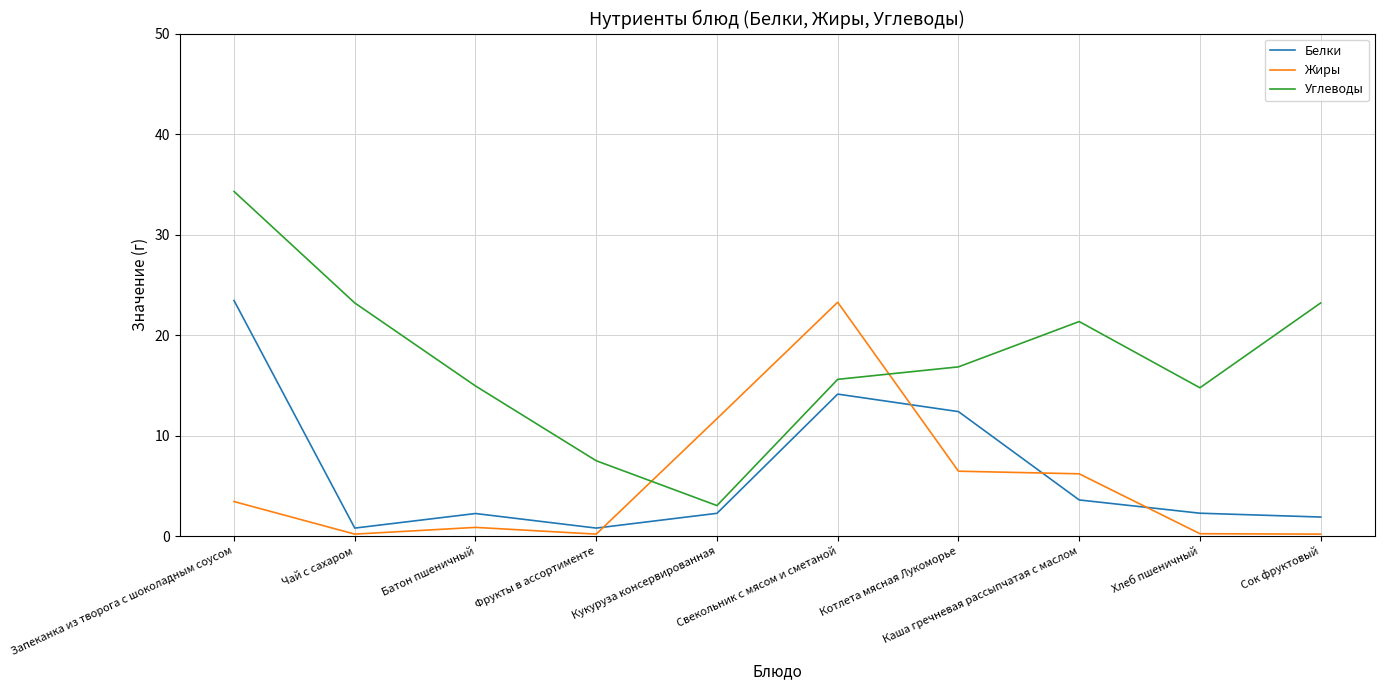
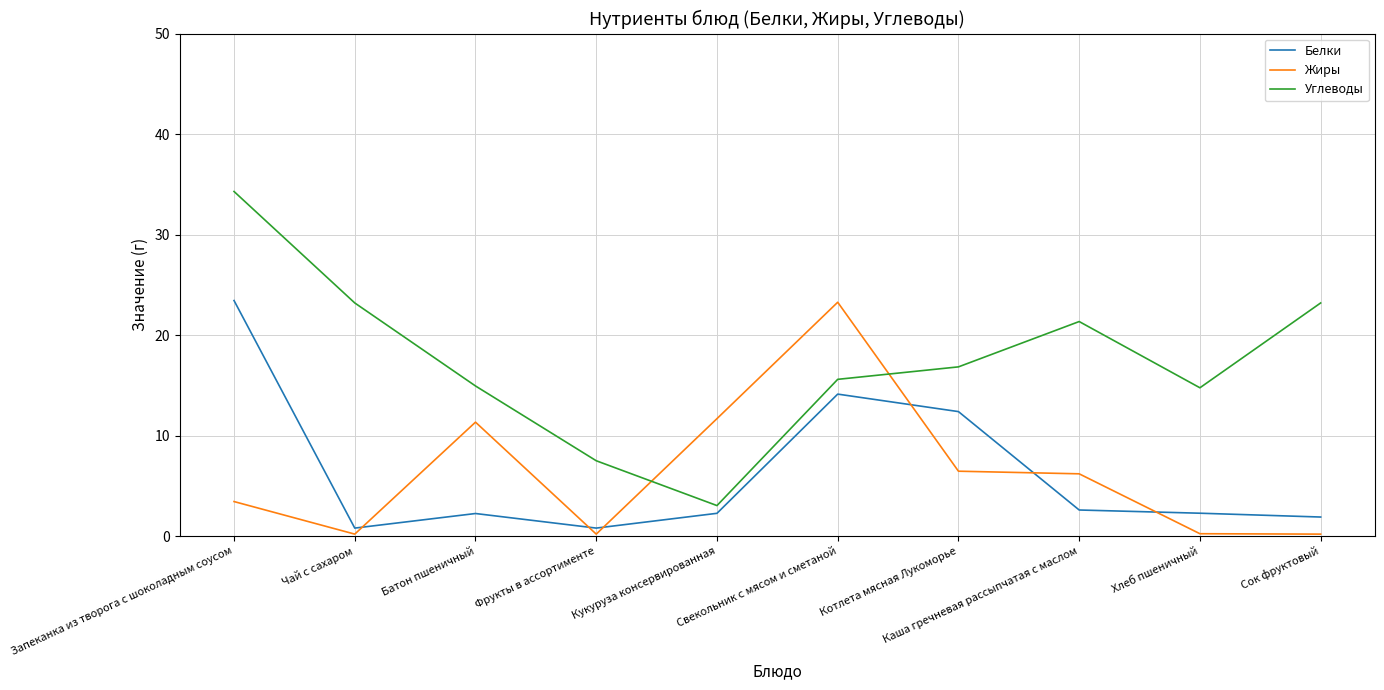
Жиры, Батон пшеничный: 0.9 -> 11.3
Белки, Каша гречневая рассыпчатая с маслом: 3.6 -> 2.6
